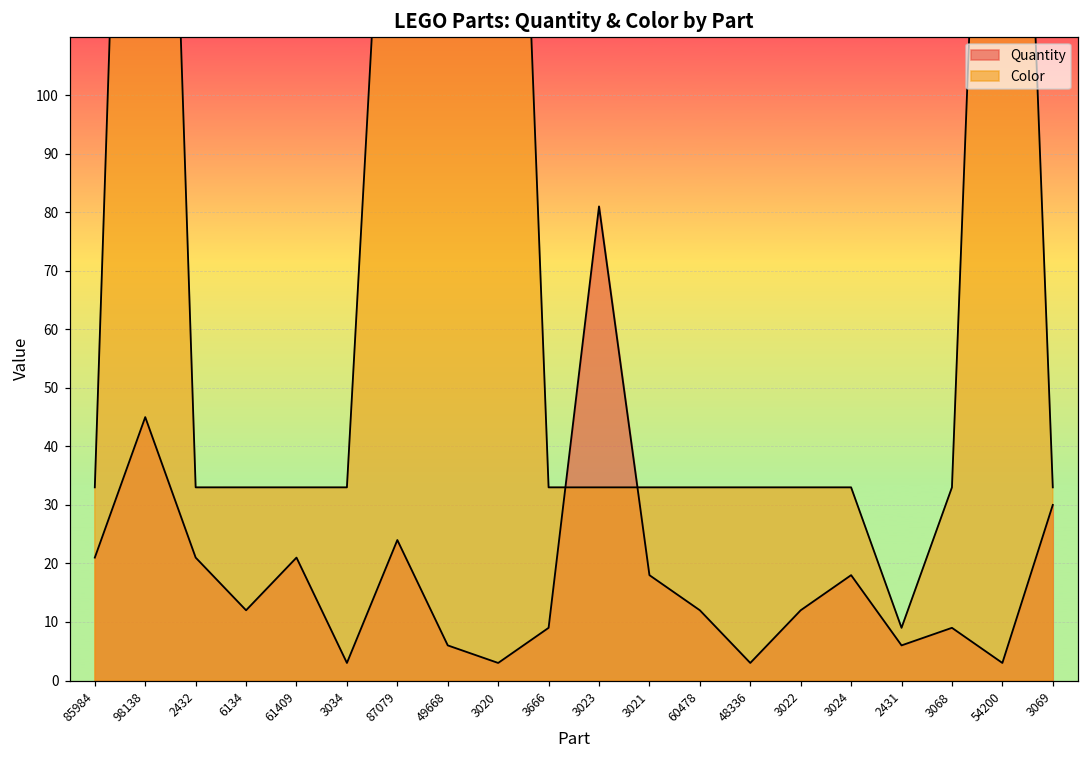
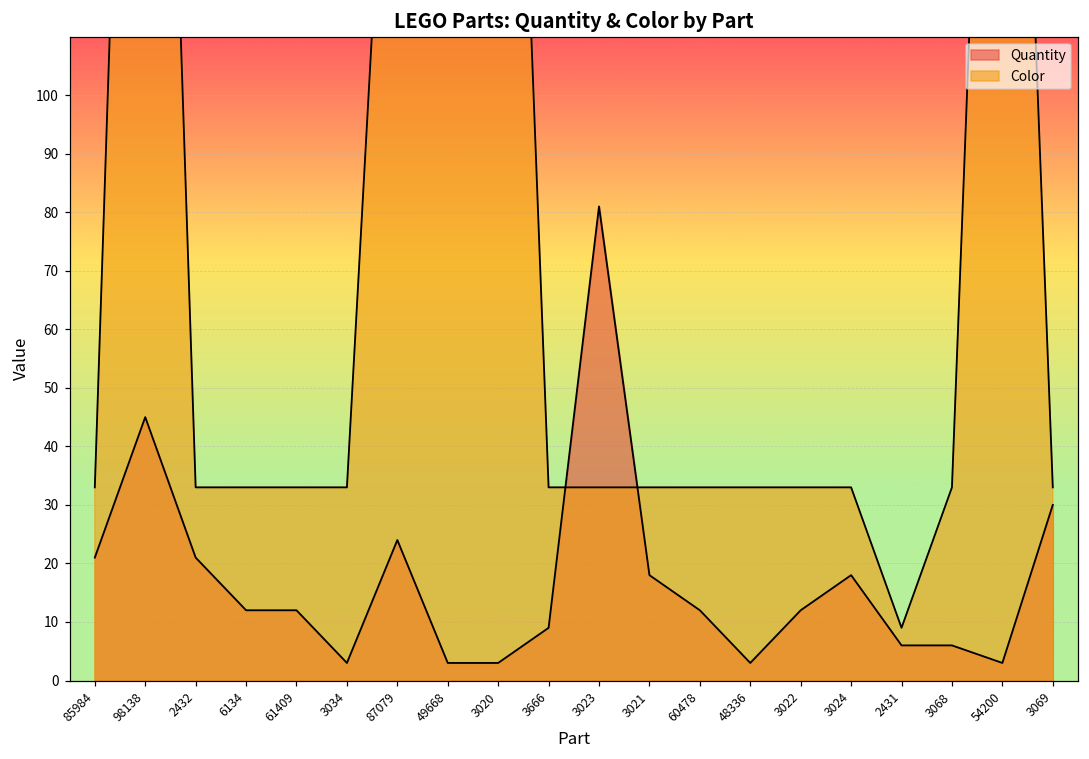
Quantity, 61409: 21 -> 12
Quantity, 49668: 6 -> 3
Quantity, 3068: 9 -> 6
